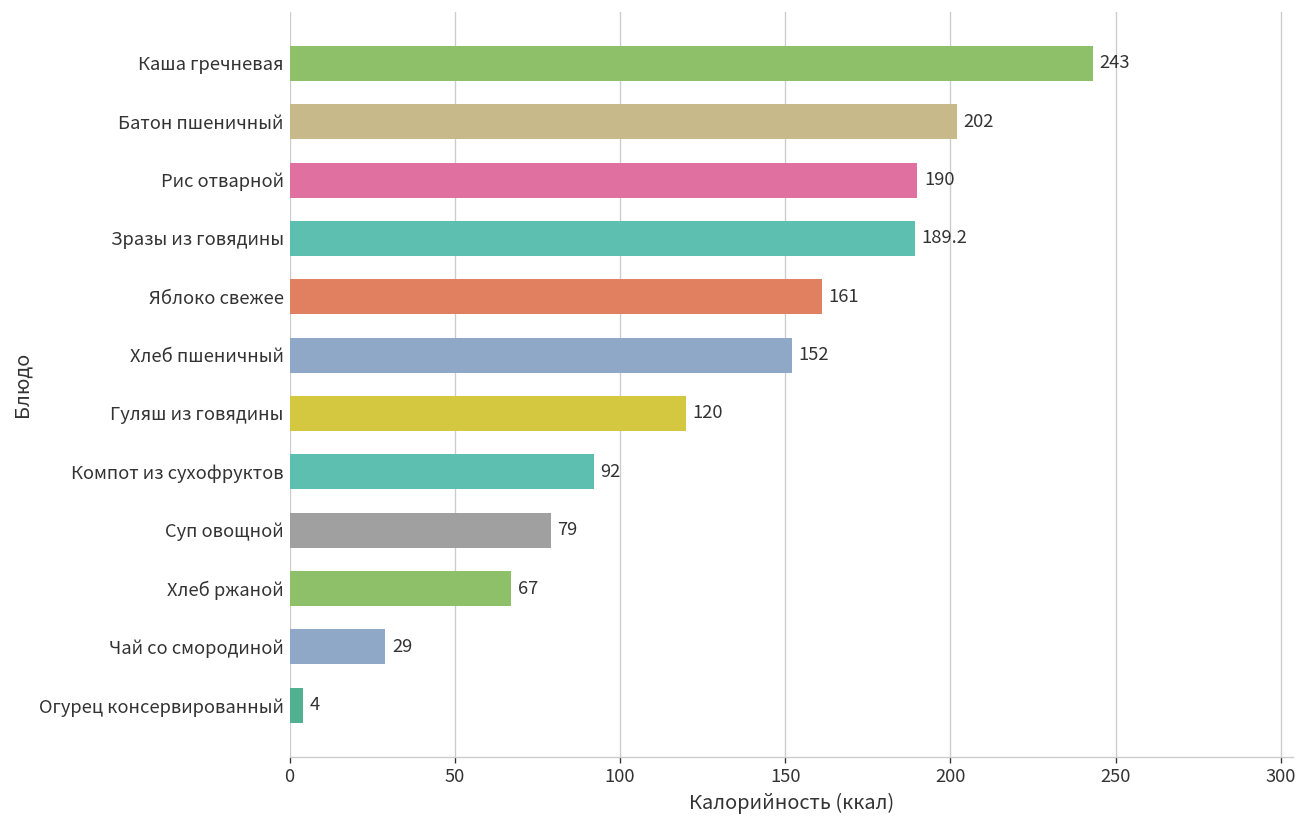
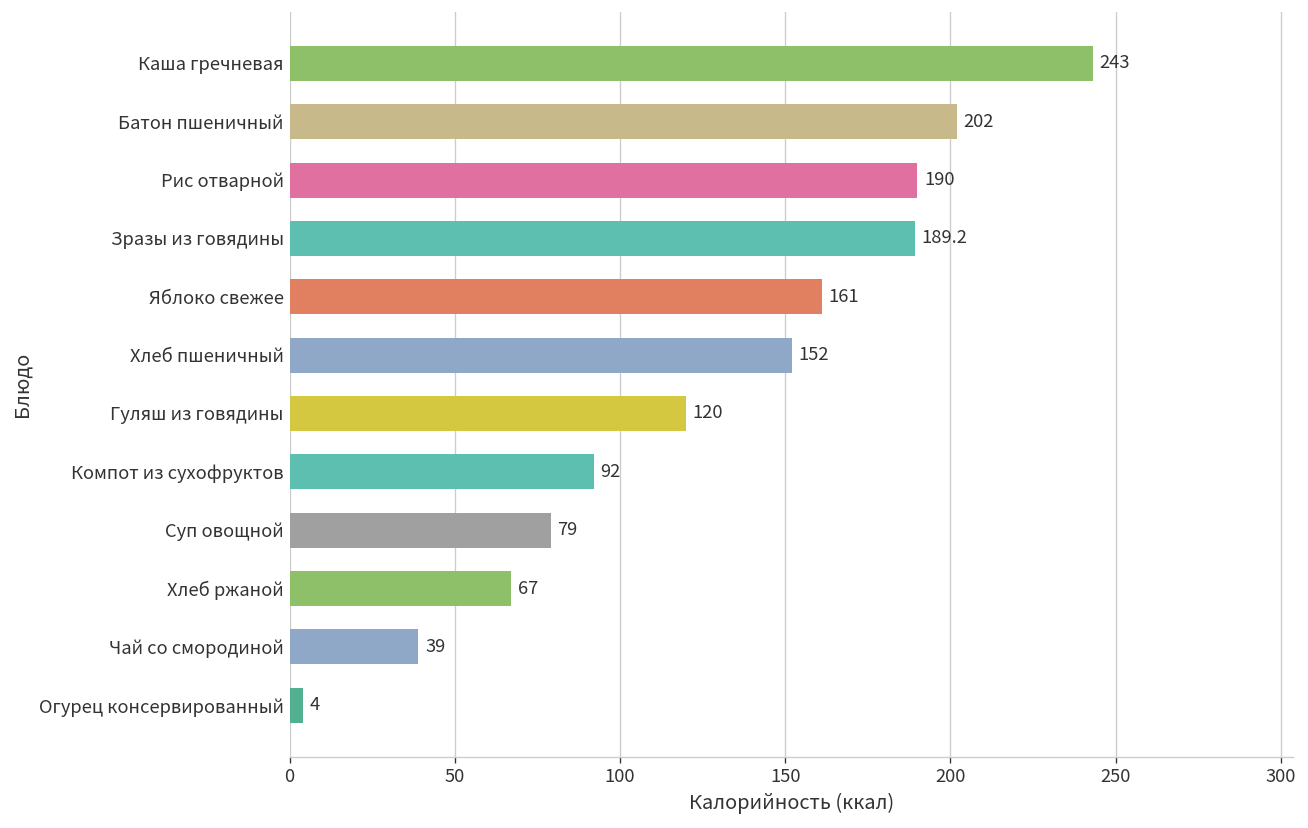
Чай со смородиной: 29 -> 39
